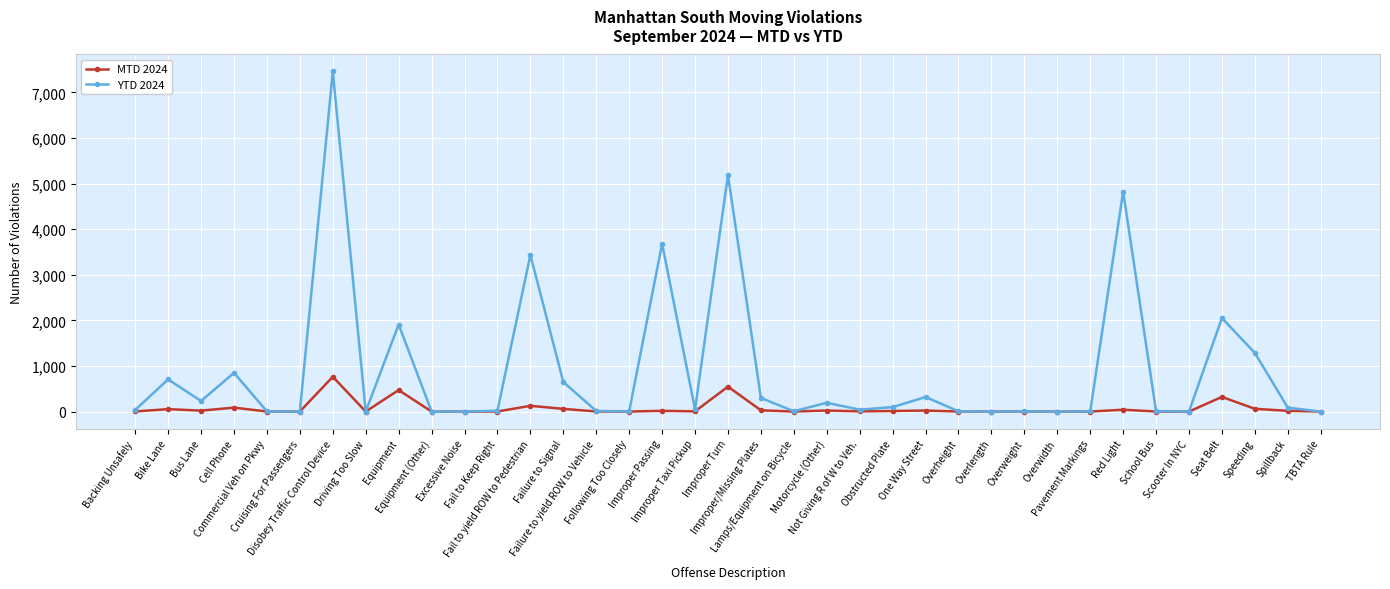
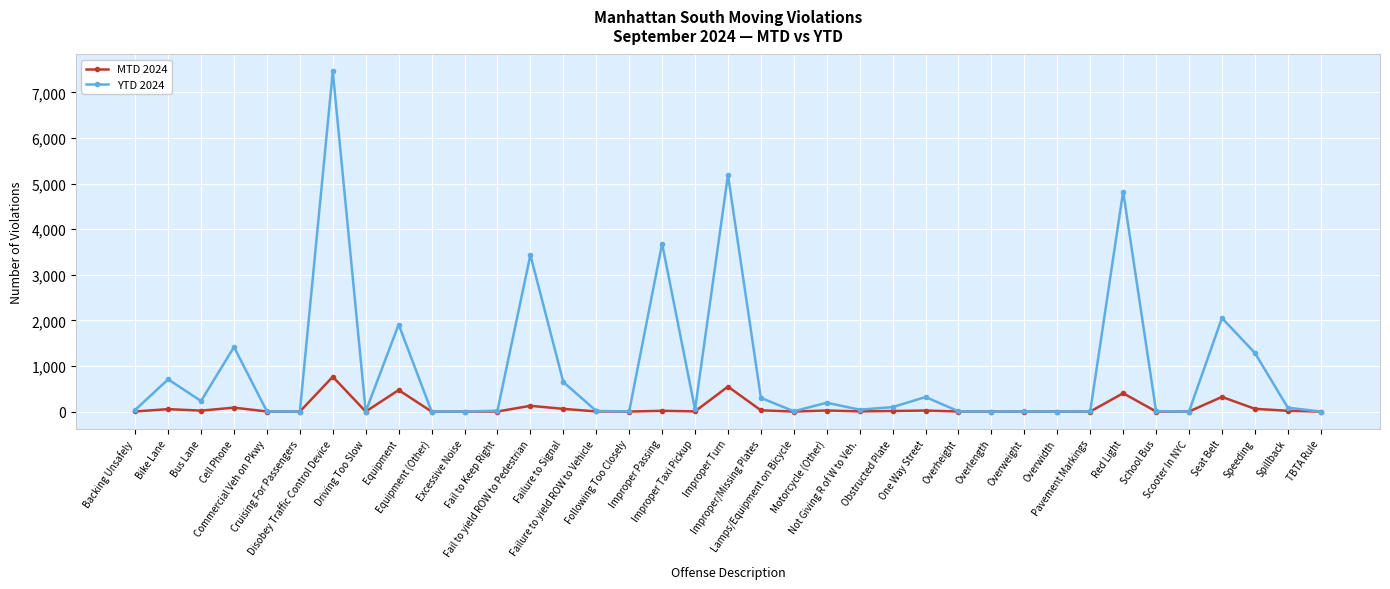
YTD 2024, Cell Phone: 900 -> 1,400
MTD 2024, Red Light: 0 -> 400
